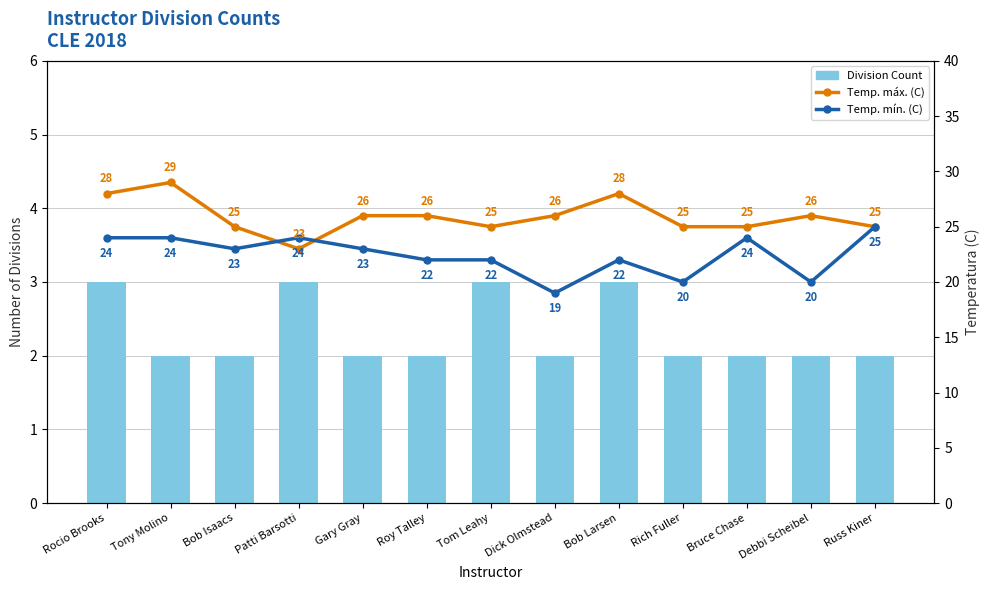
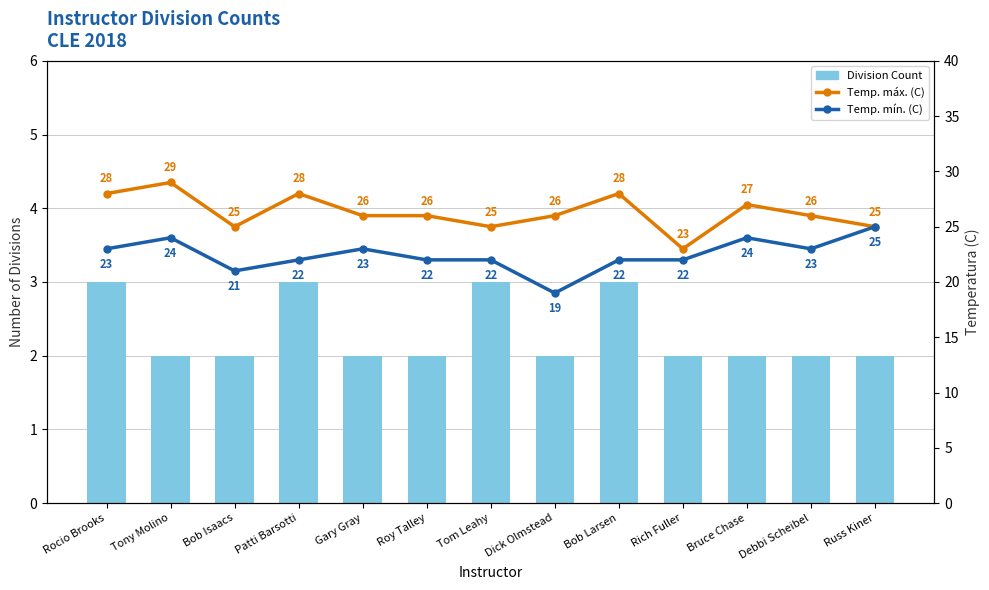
Temp. mín. (C), Rocio Brooks: 24 -> 23
Temp. mín. (C), Bob Isaacs: 23 -> 21
Temp. máx. (C), Patti Barsotti: 23 -> 28
Temp. mín. (C), Patti Barsotti: 24 -> 22
Temp. máx. (C), Rich Fuller: 25 -> 23
Temp. mín. (C), Rich Fuller: 20 -> 22
Temp. máx. (C), Bruce Chase: 25 -> 27
Temp. mín. (C), Debbi Scheibel: 20 -> 23
